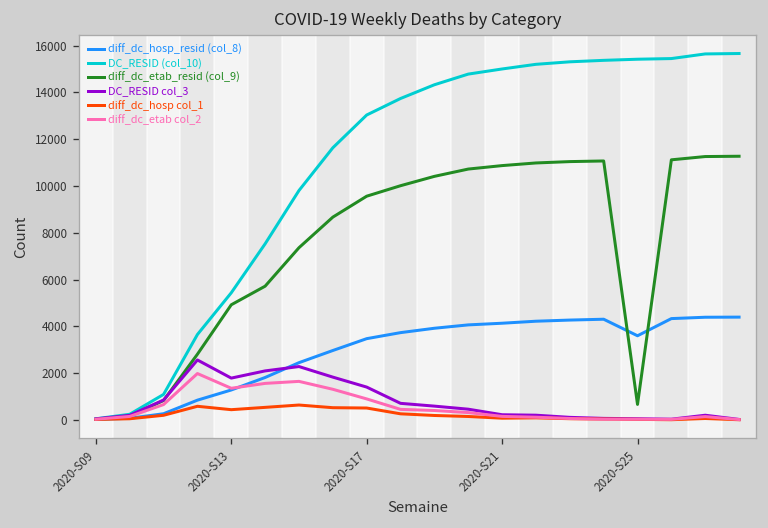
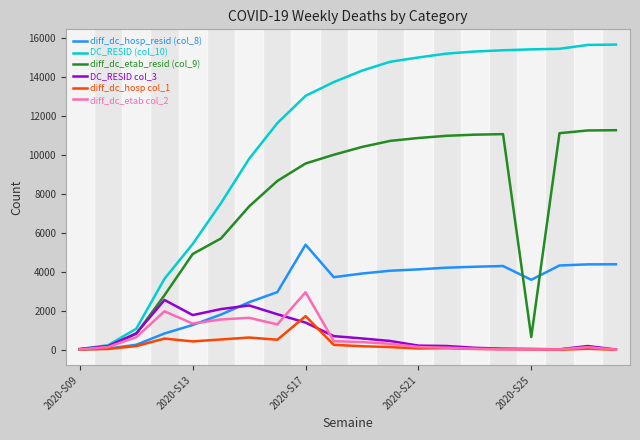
diff_dc_hosp_resid (col_8), 2020-S17: 3500 -> 5400
diff_dc_hosp col_1, 2020-S17: 500 -> 1700
diff_dc_etab col_2, 2020-S17: 900 -> 3000
